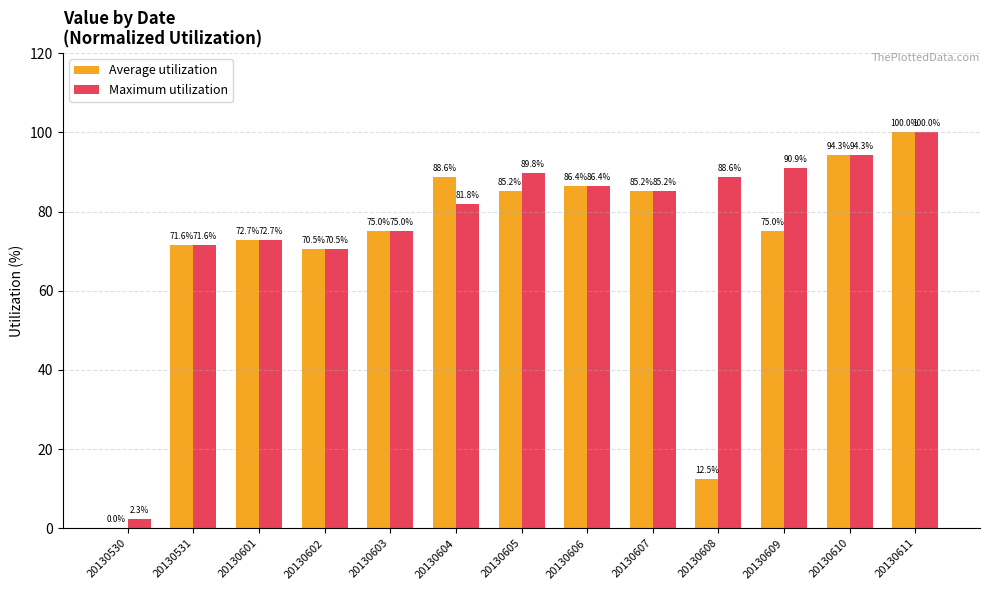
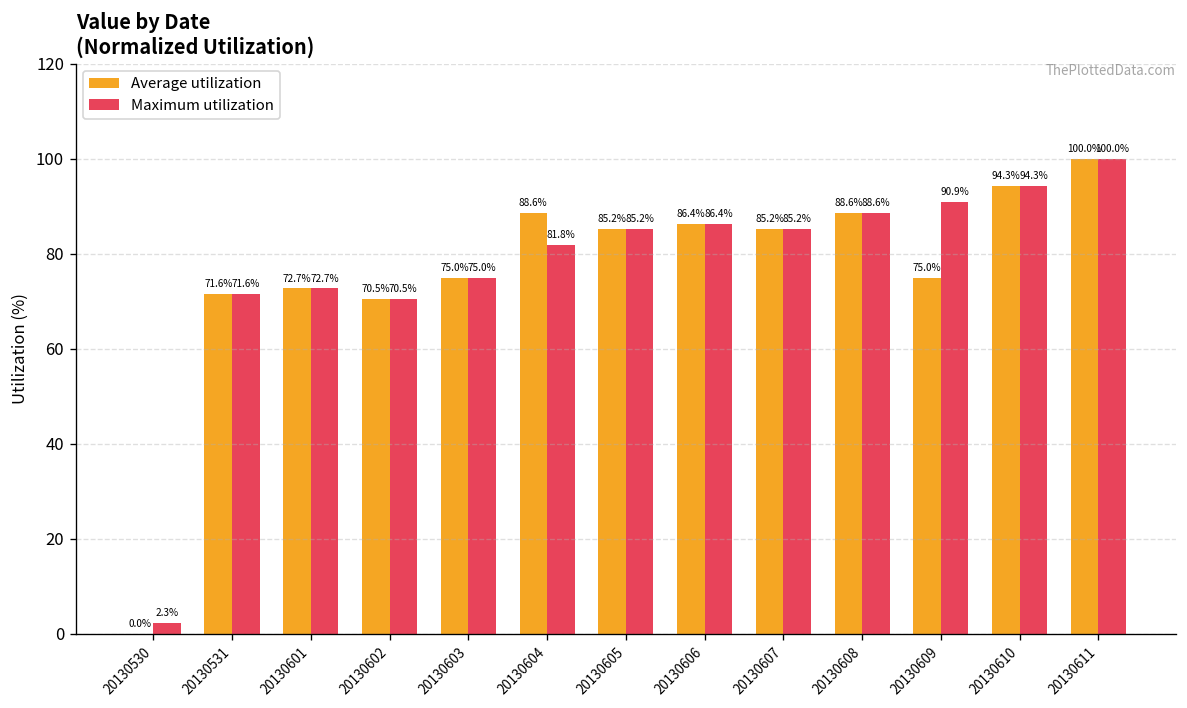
Maximum utilization, 20130605: 89.8% -> 85.2%
Average utilization, 20130608: 12.5% -> 88.6%
